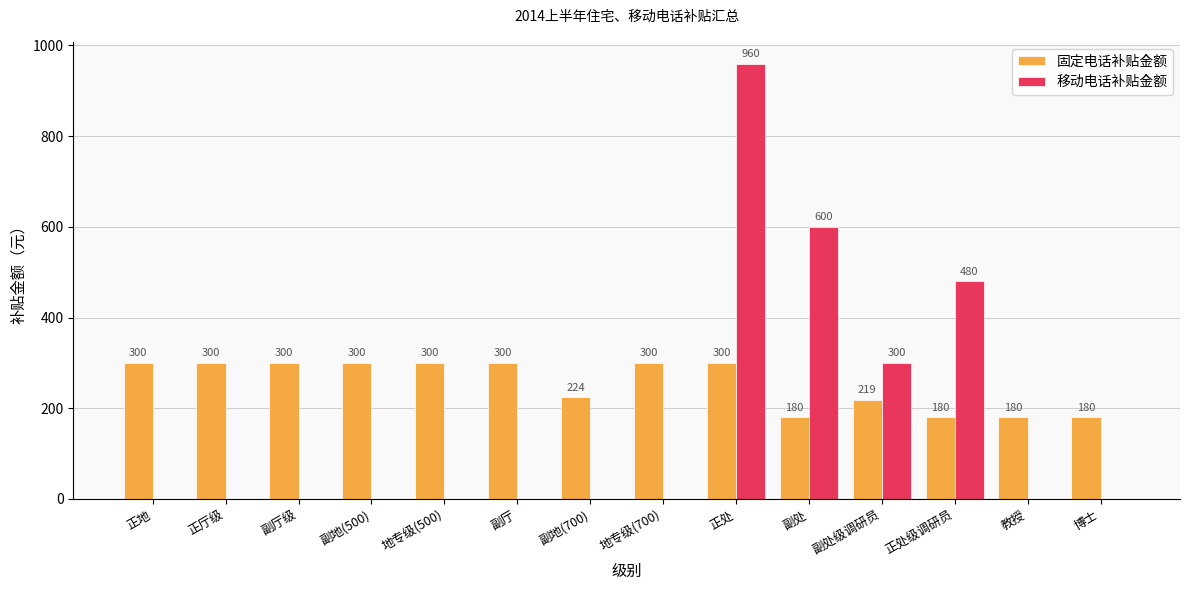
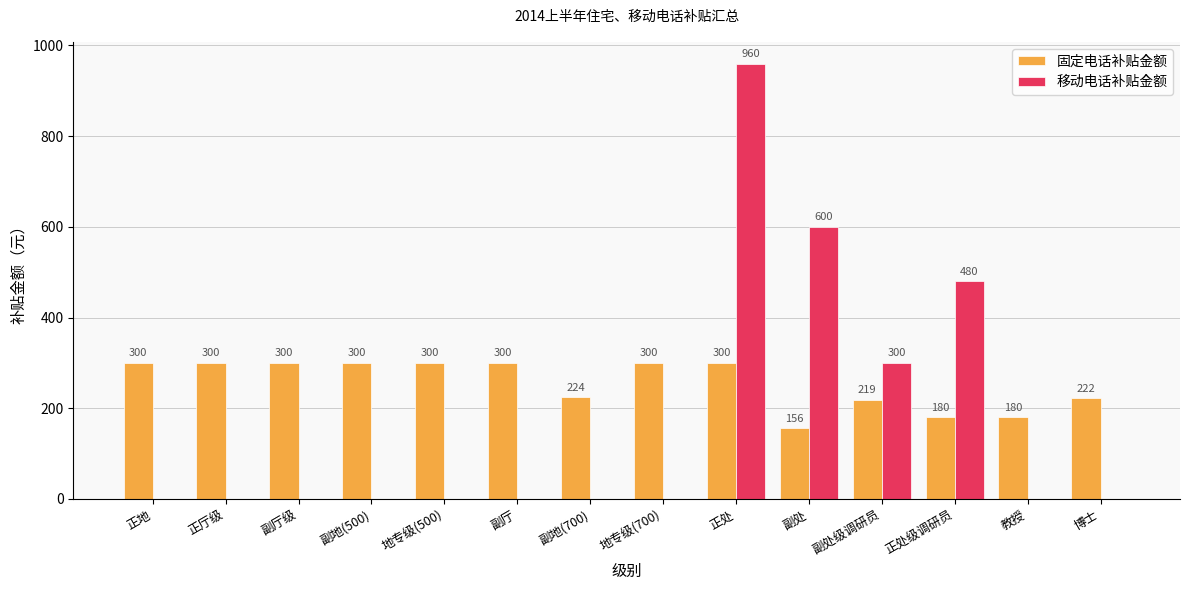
固定电话补贴金额, 副处: 180 -> 156
固定电话补贴金额, 博士: 180 -> 222
